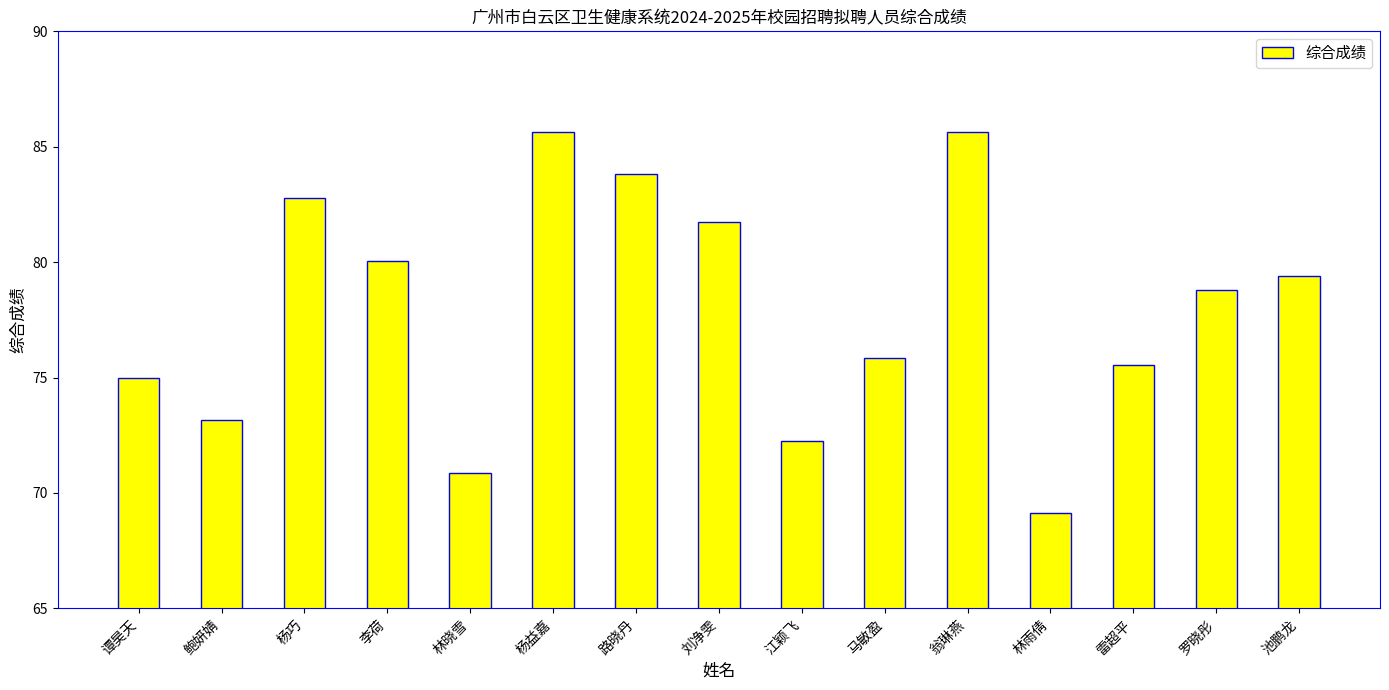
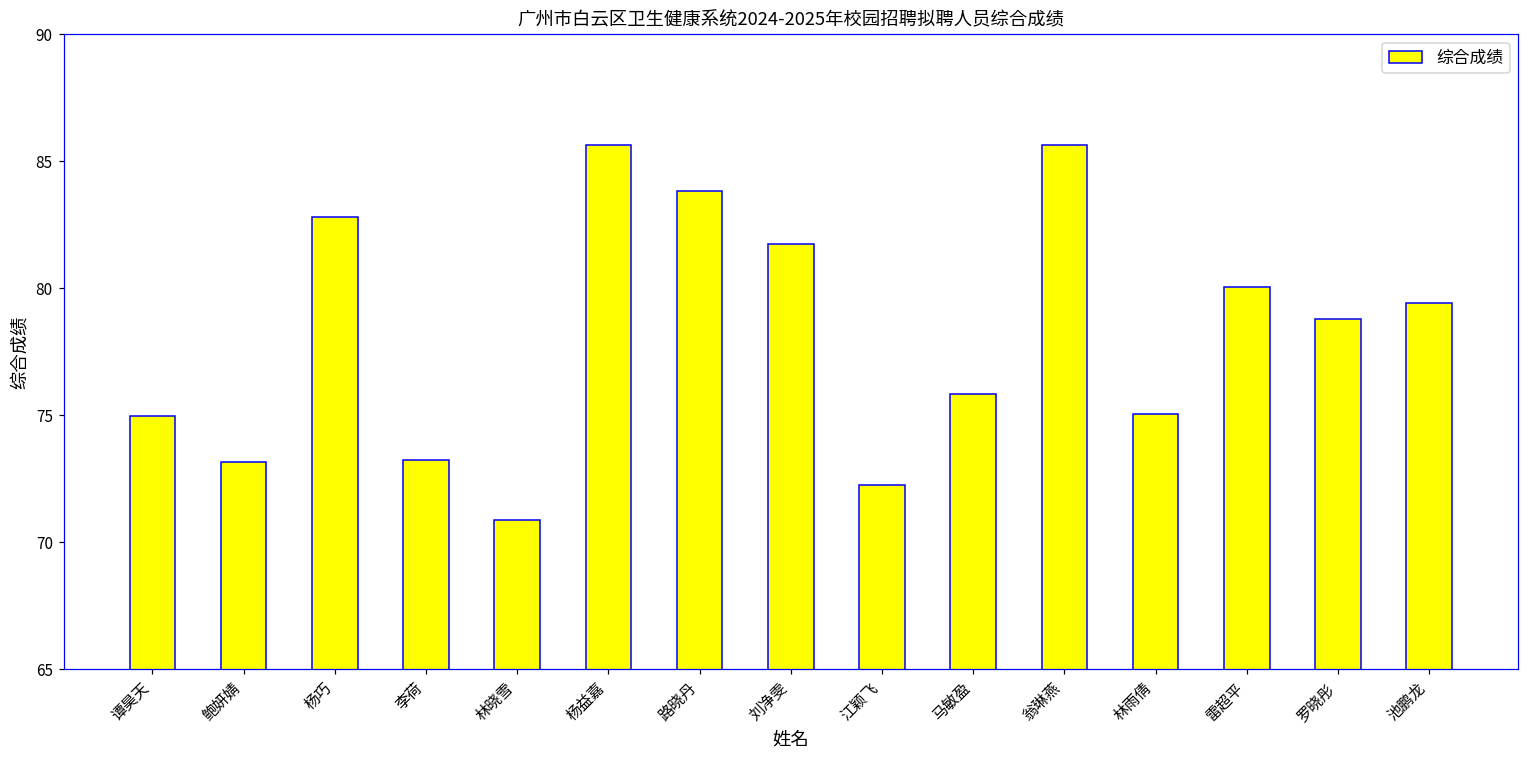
李荷: 80.1 -> 73.3
林雨倩: 69.1 -> 75.1
雷超平: 75.6 -> 80.1
